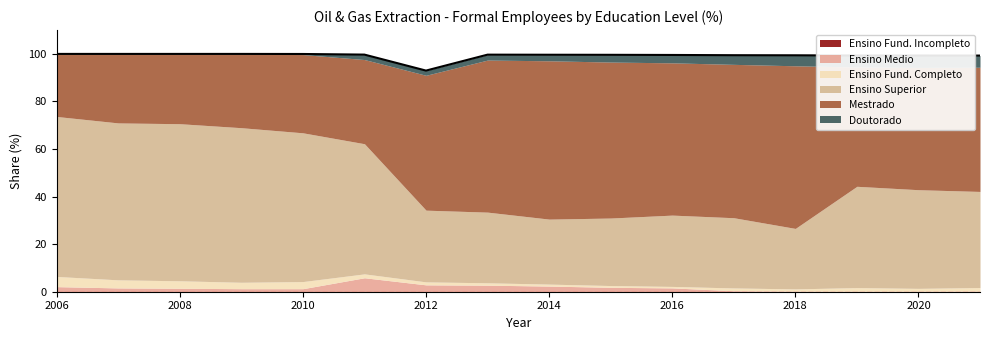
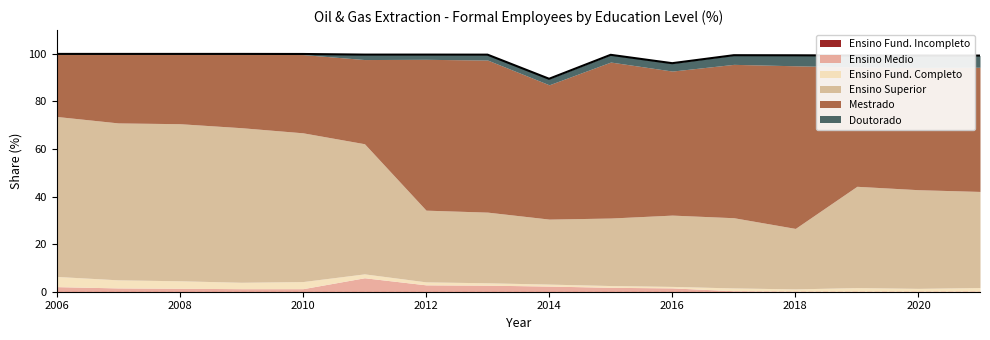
Mestrado, 2012: 57 -> 63
Mestrado, 2014: 67 -> 56
Mestrado, 2016: 64 -> 61
